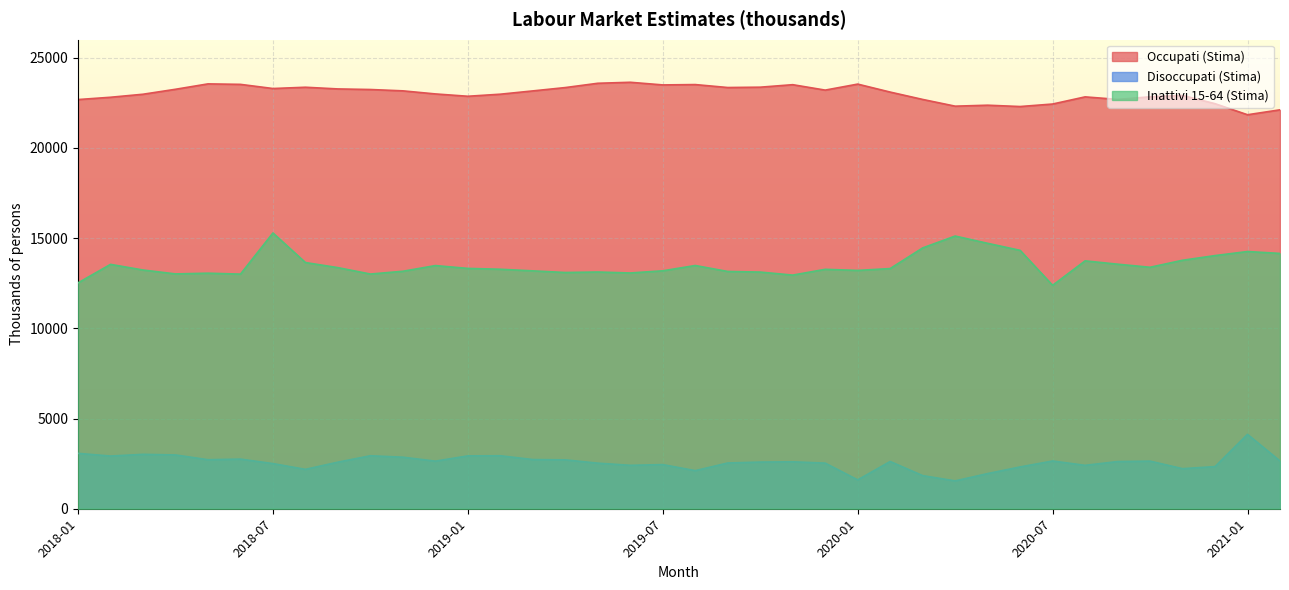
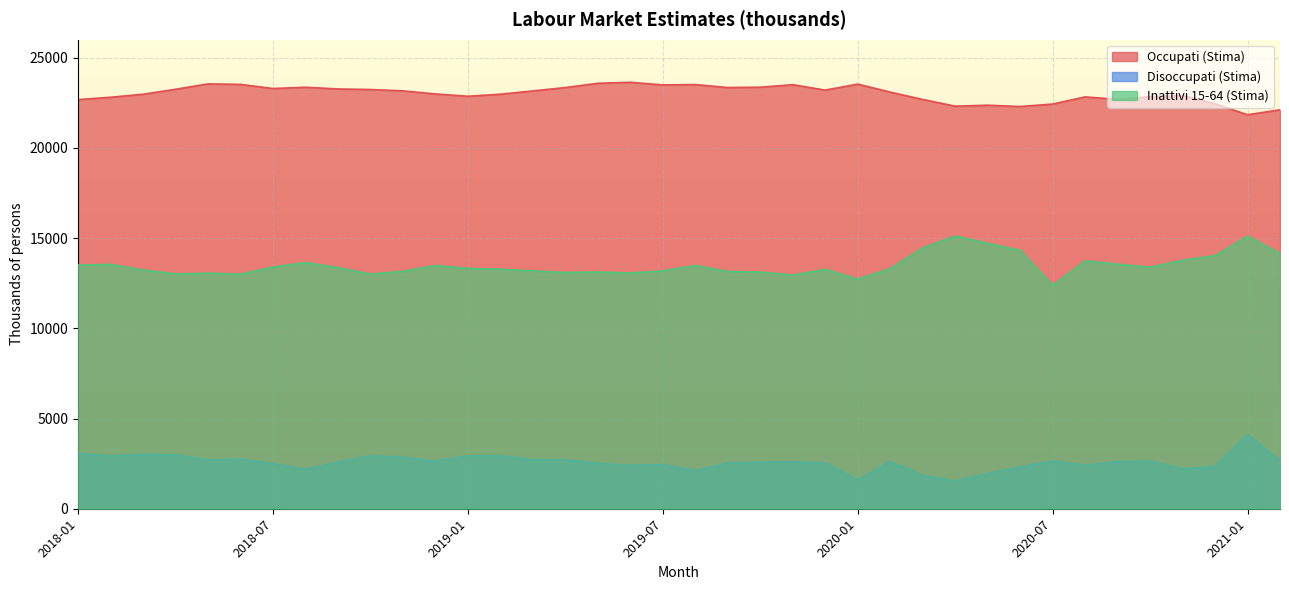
Inattivi 15-64 (Stima), 2018-01: 12500 -> 13500
Inattivi 15-64 (Stima), 2018-07: 15300 -> 13400
Inattivi 15-64 (Stima), 2020-01: 13200 -> 12700
Inattivi 15-64 (Stima), 2021-01: 14300 -> 15100
